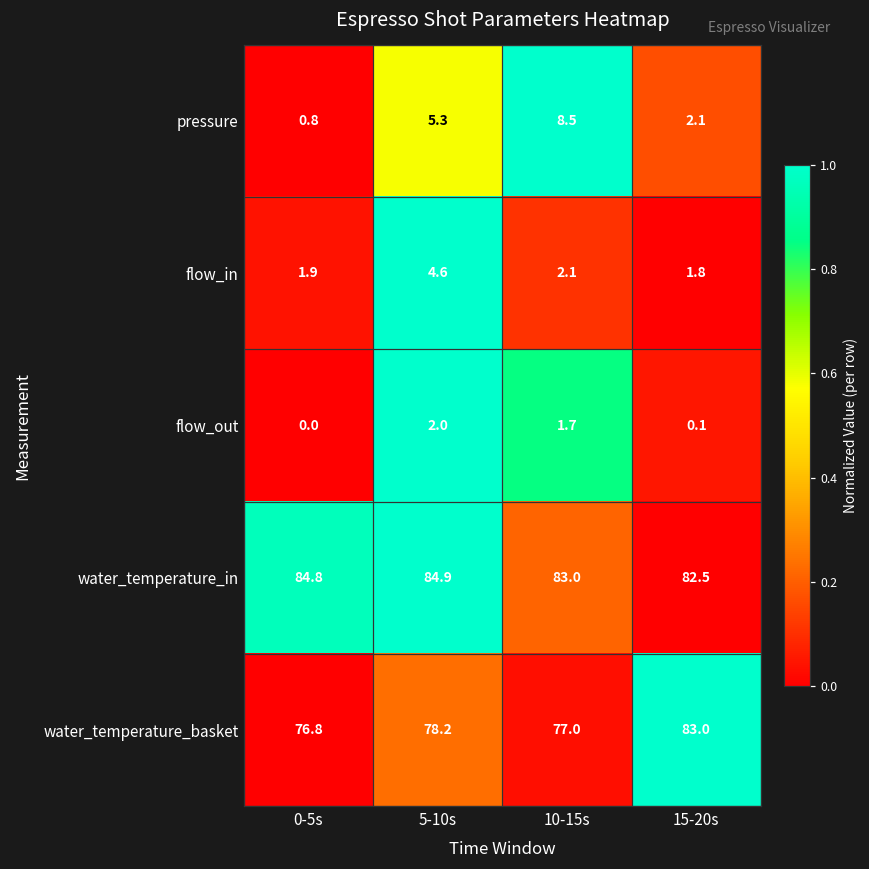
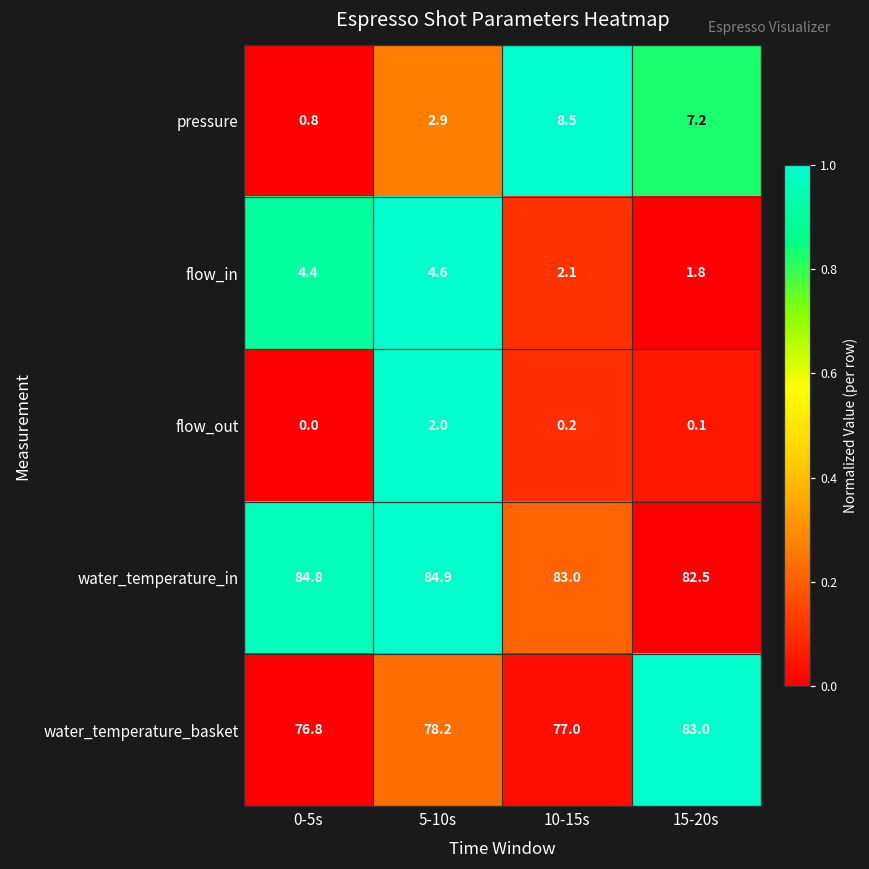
pressure, 5-10s: 5.3 -> 2.9
pressure, 15-20s: 2.1 -> 7.2
flow_in, 0-5s: 1.9 -> 4.4
flow_out, 10-15s: 1.7 -> 0.2
